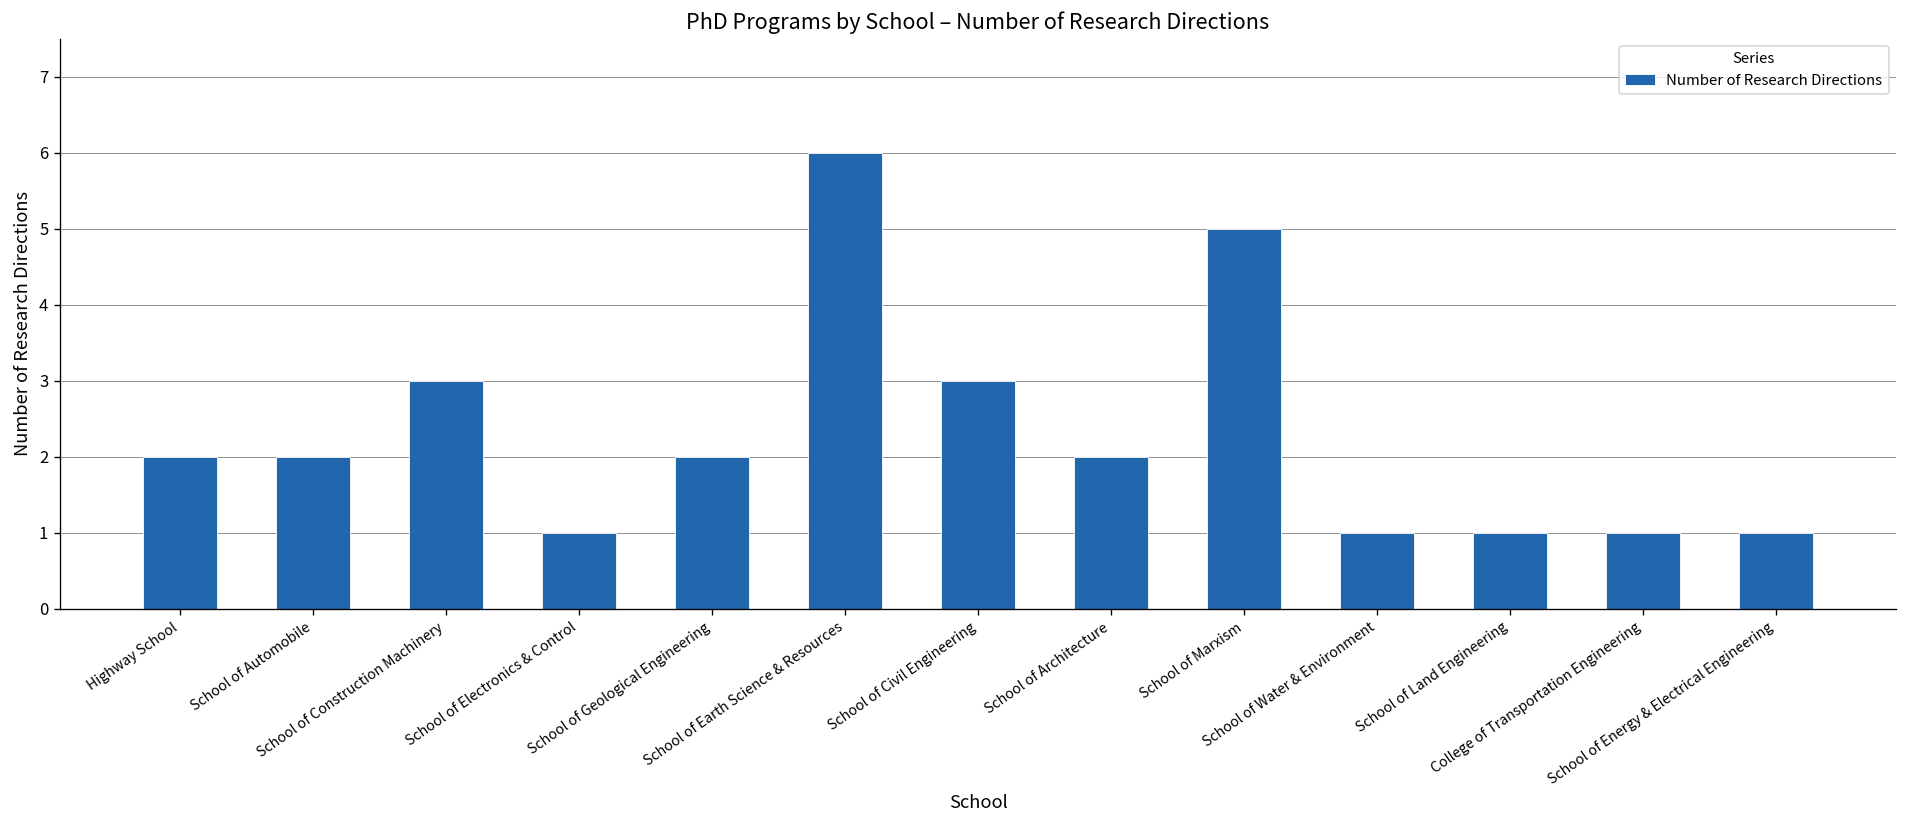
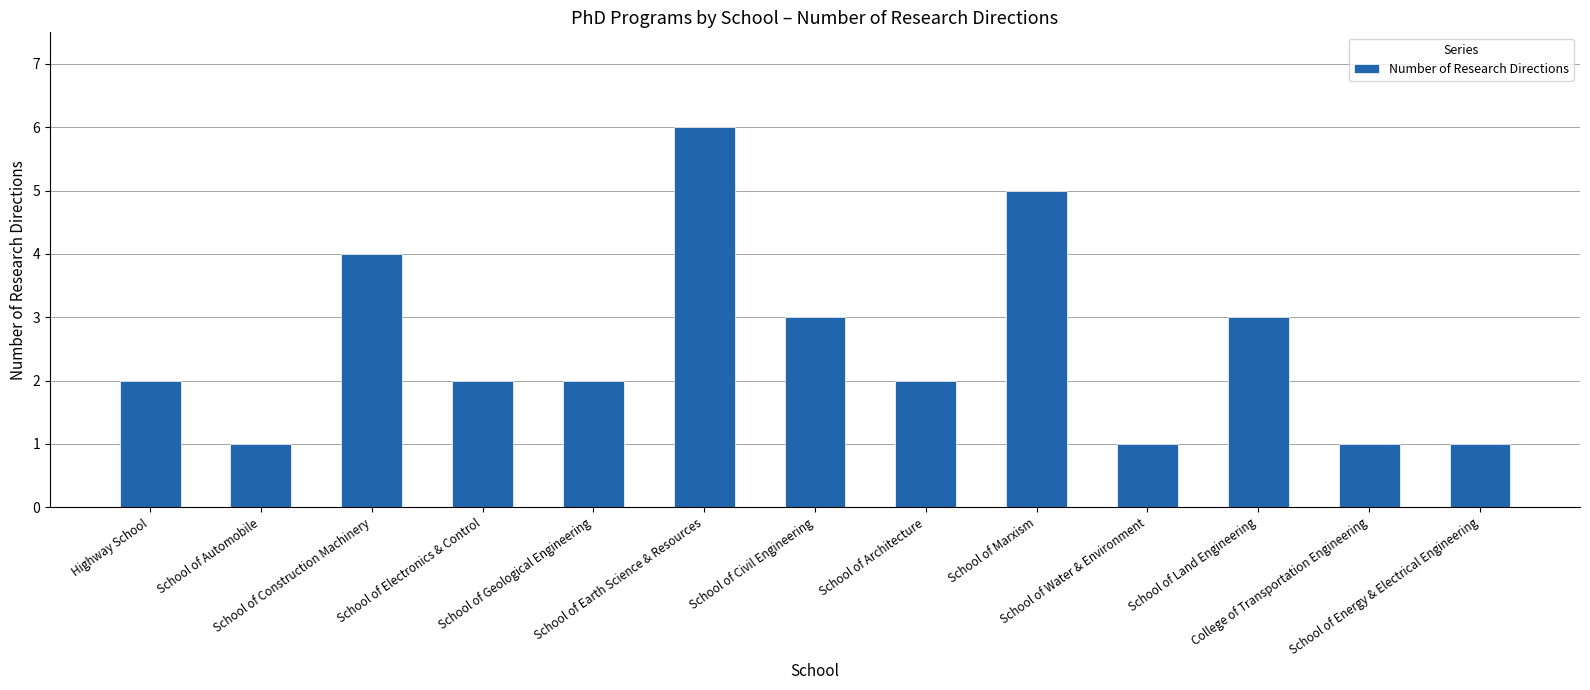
School of Automobile: 2 -> 1
School of Construction Machinery: 3 -> 4
School of Electronics & Control: 1 -> 2
School of Land Engineering: 1 -> 3
